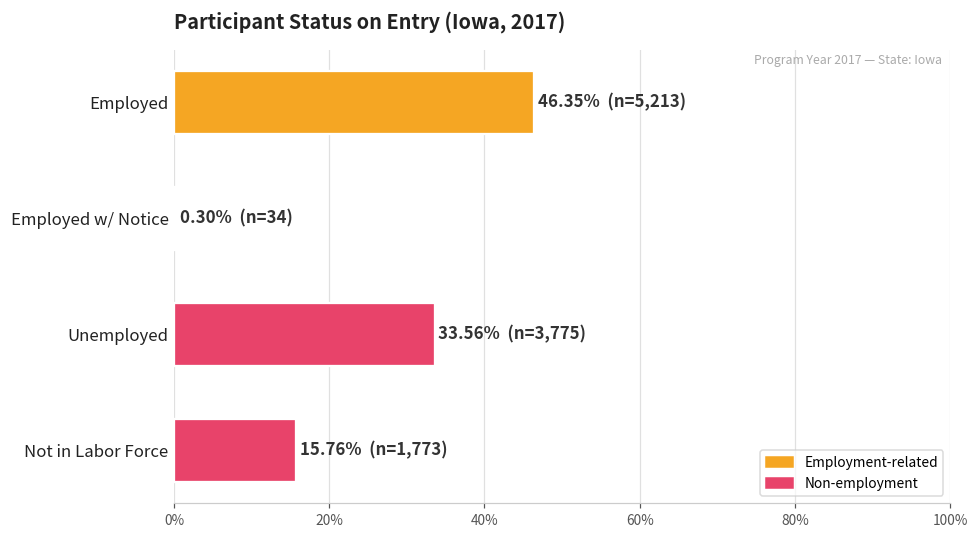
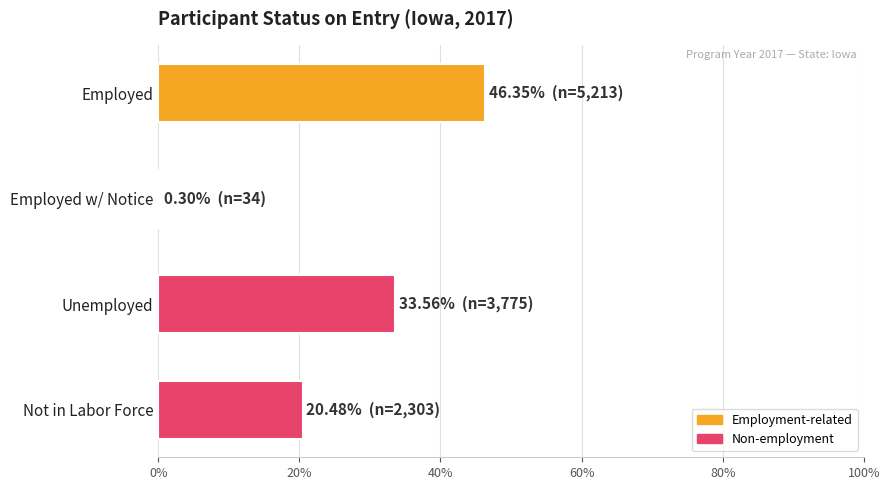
Not in Labor Force: 15.76% (n=1,773) -> 20.48% (n=2,303)
